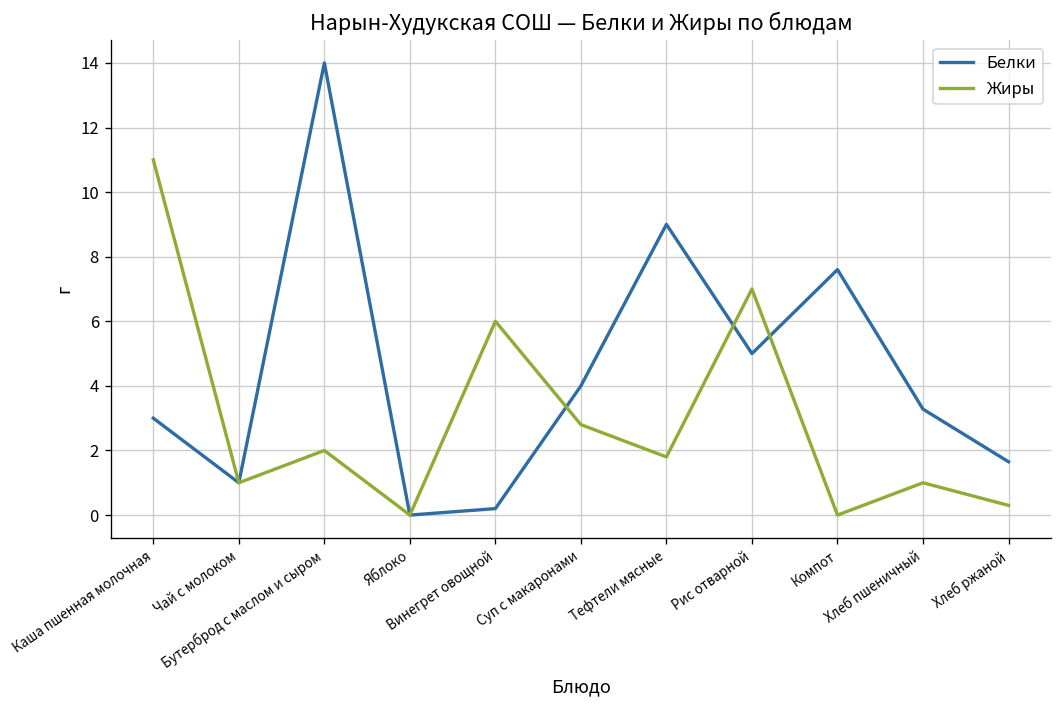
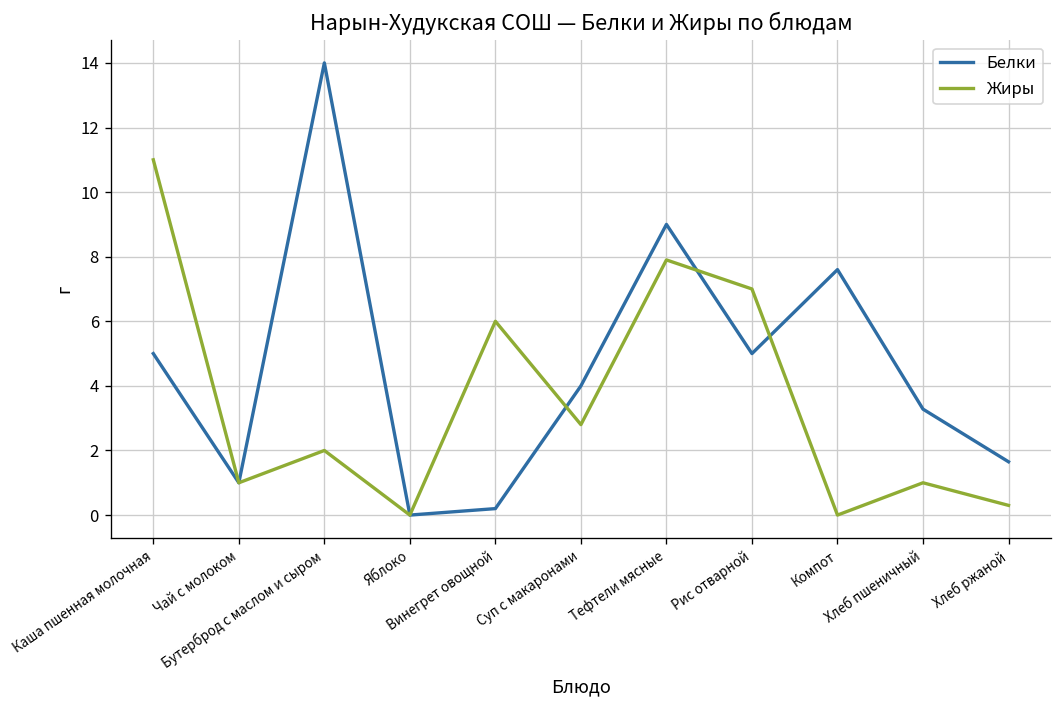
Белки, Каша пшенная молочная: 3 -> 5
Жиры, Тефтели мясные: 1.8 -> 7.9
